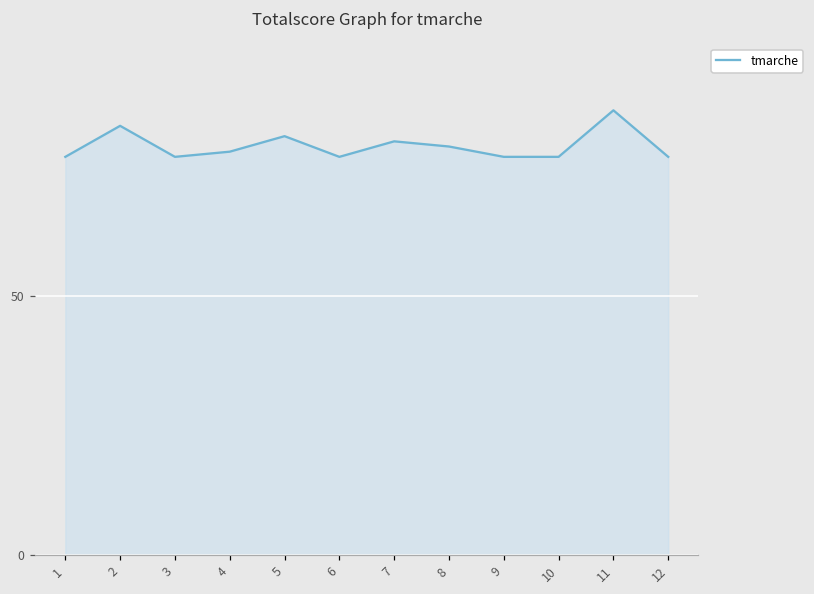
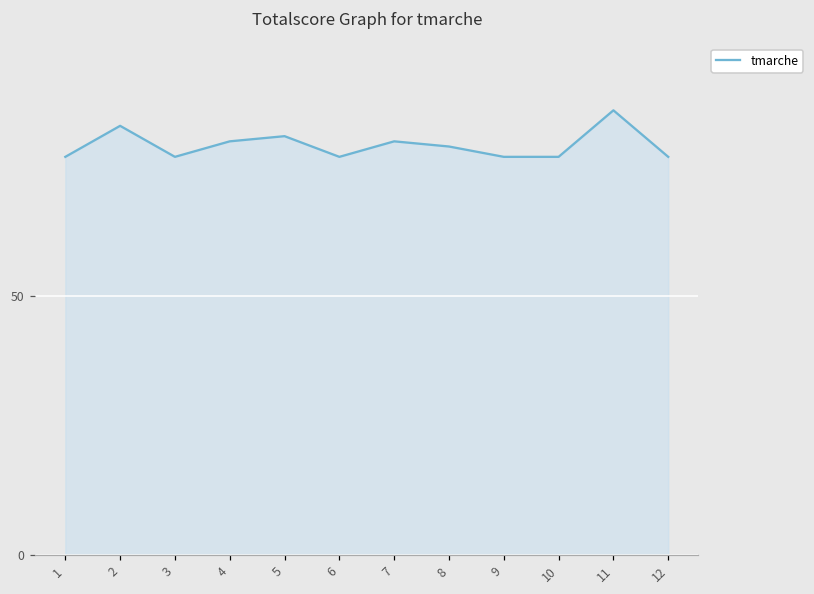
4: 78 -> 80
